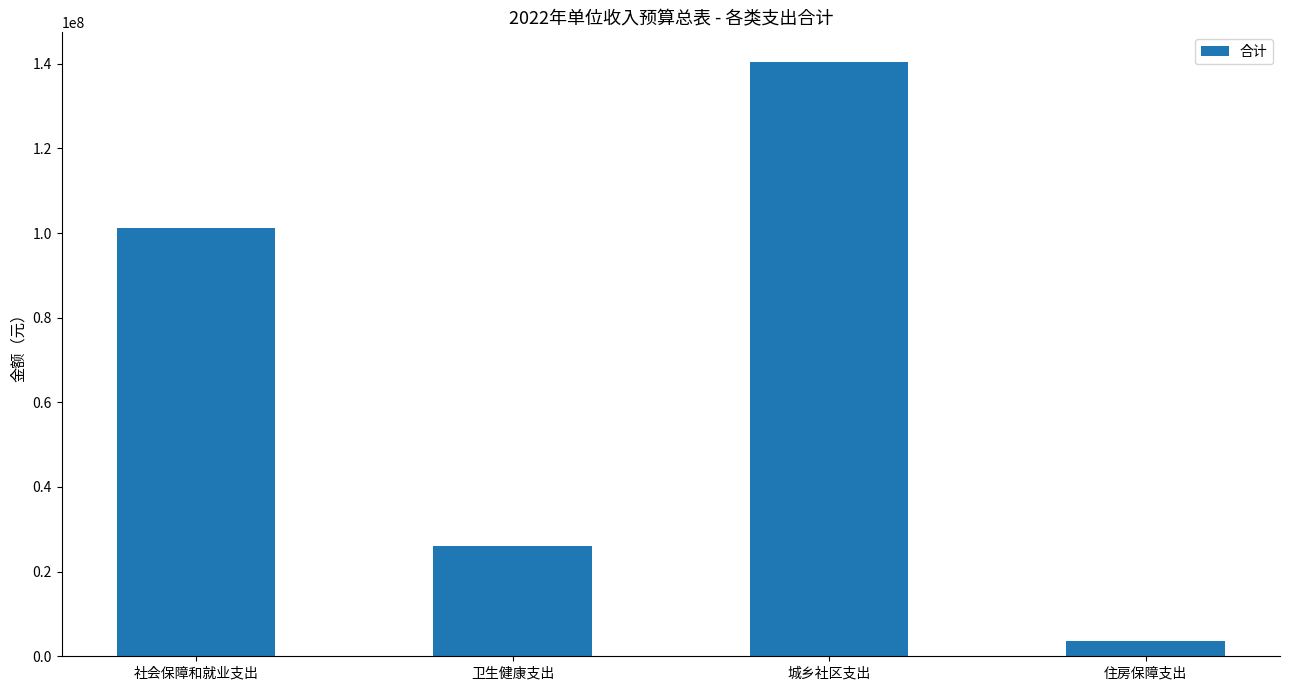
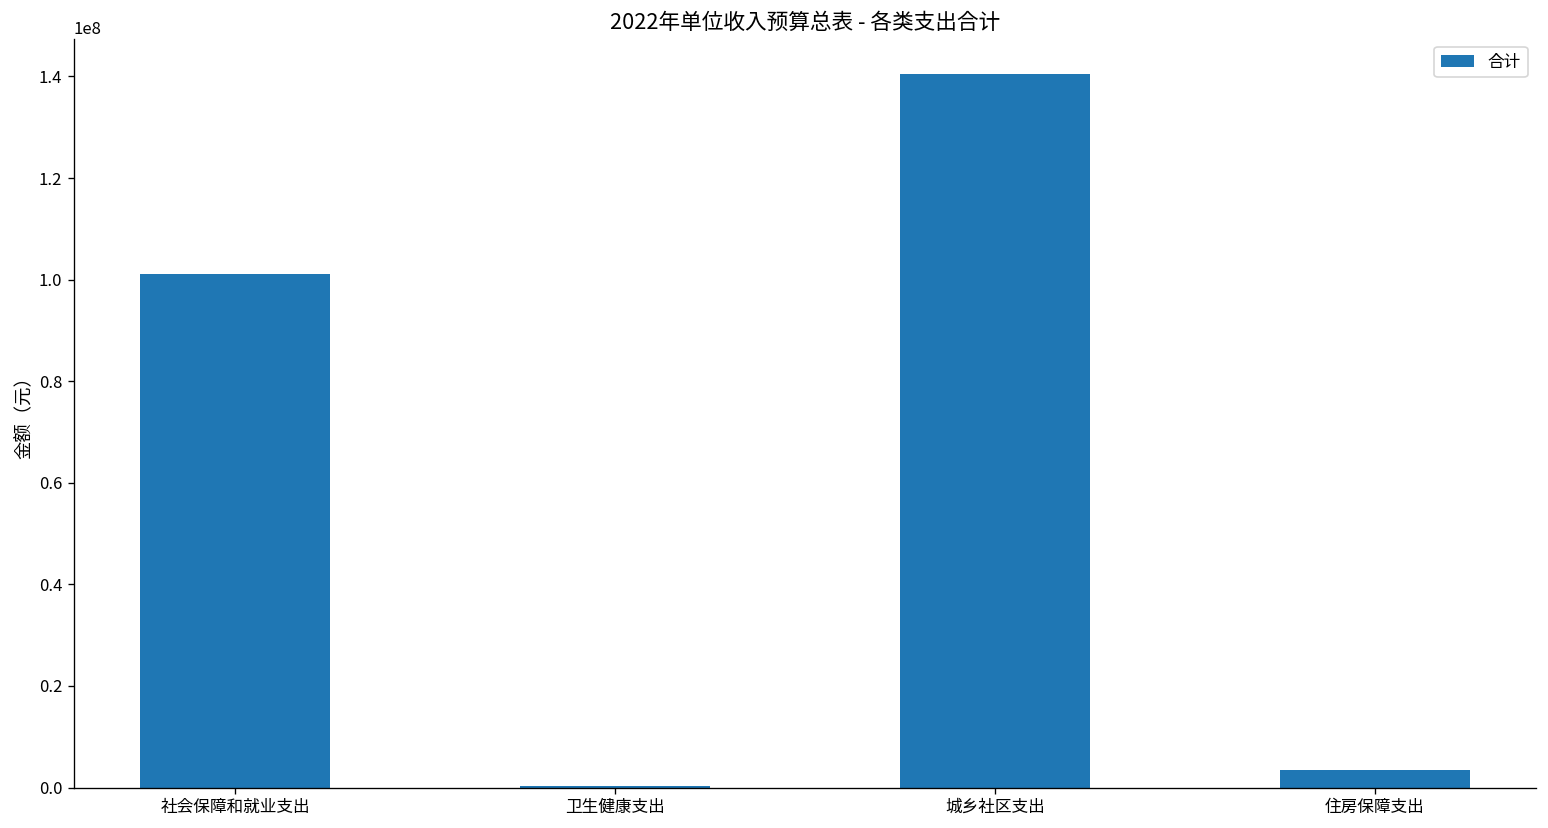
卫生健康支出: 26000000 -> 0
